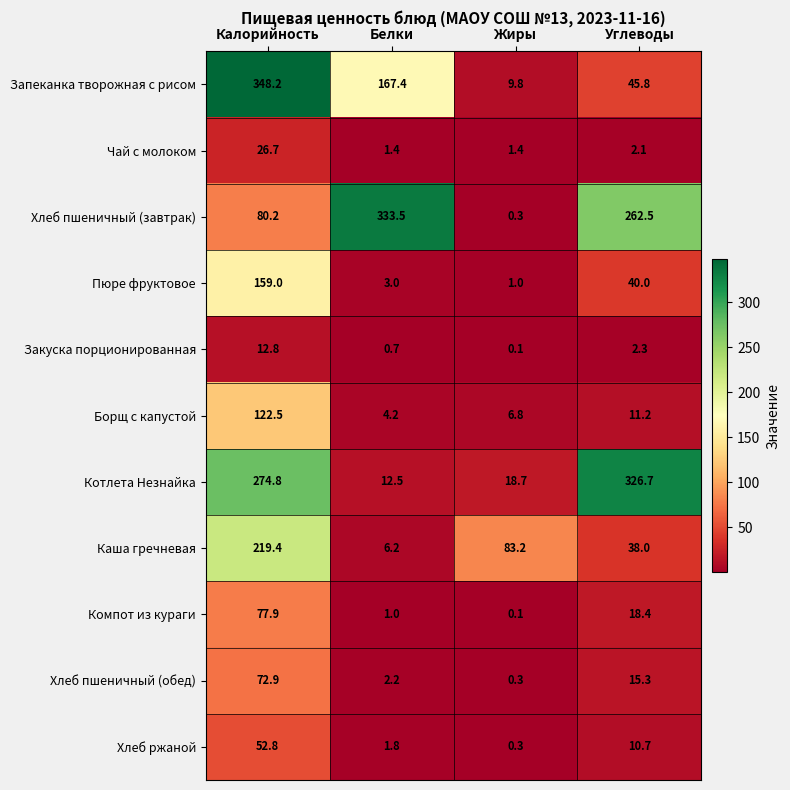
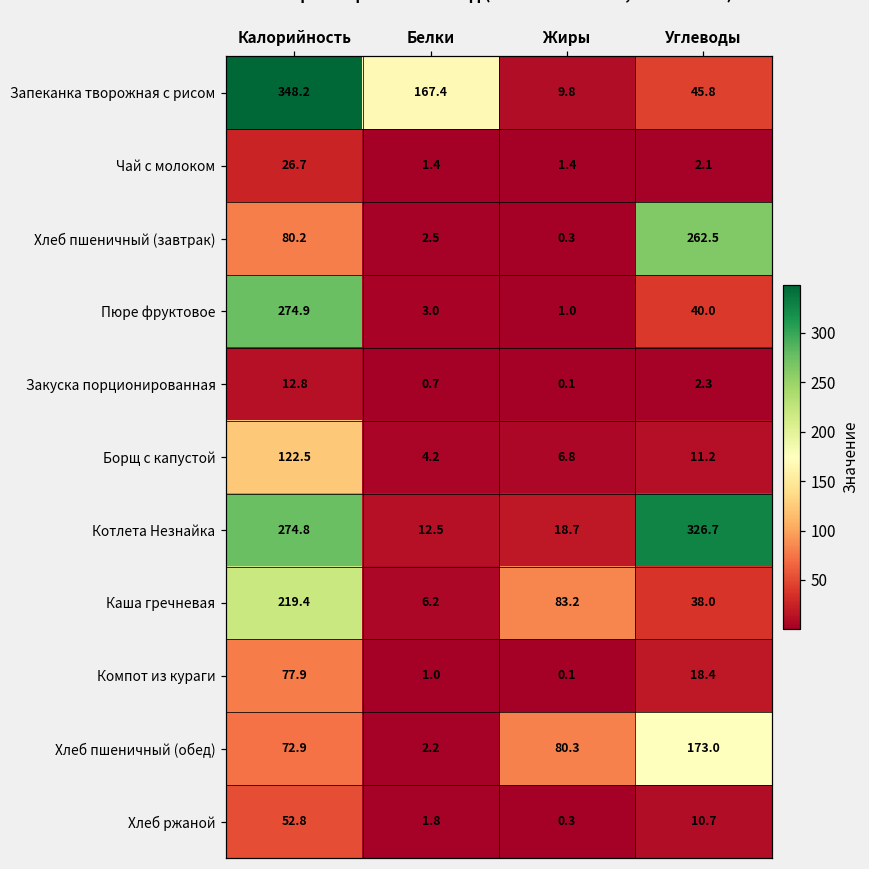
Хлеб пшеничный (завтрак), Белки: 333.5 -> 2.5
Пюре фруктовое, Калорийность: 159.0 -> 274.9
Хлеб пшеничный (обед), Жиры: 0.3 -> 80.3
Хлеб пшеничный (обед), Углеводы: 15.3 -> 173.0
